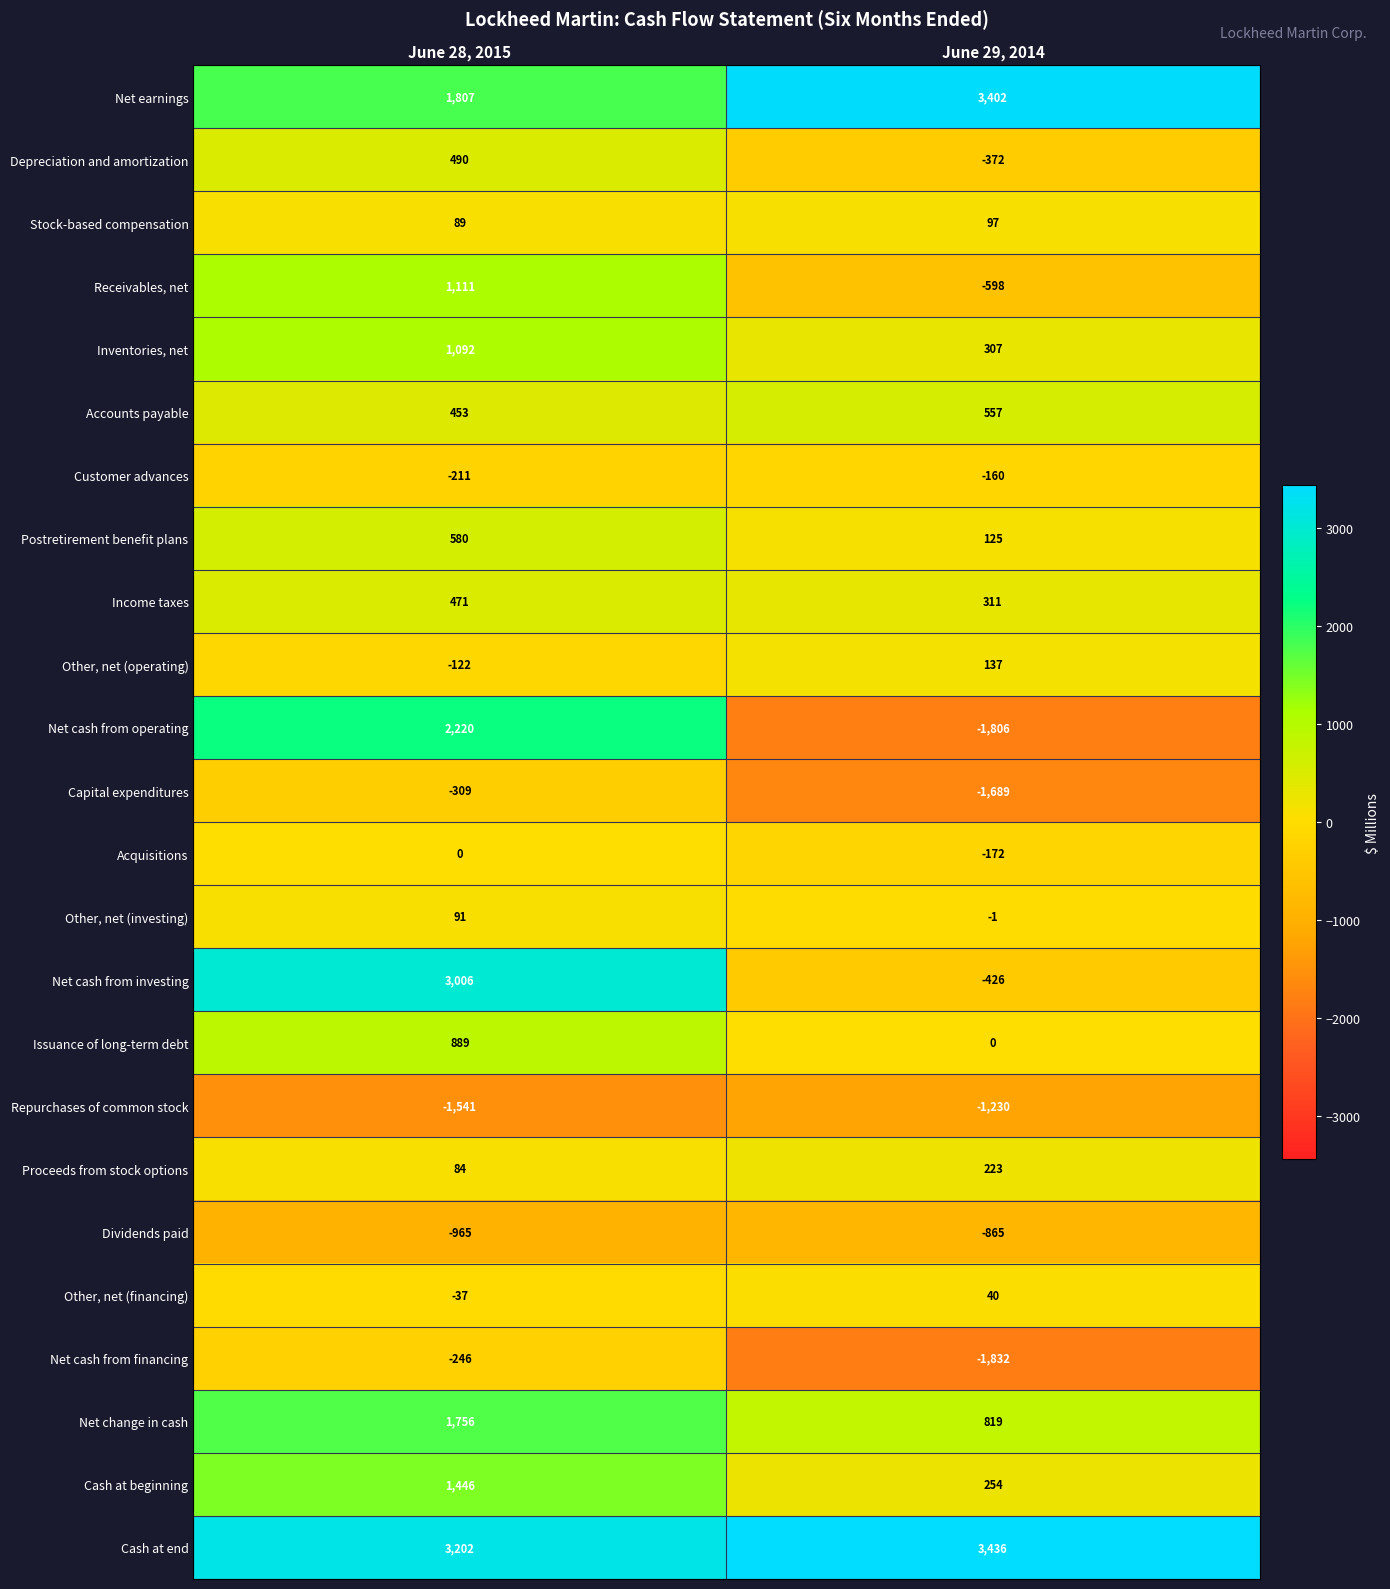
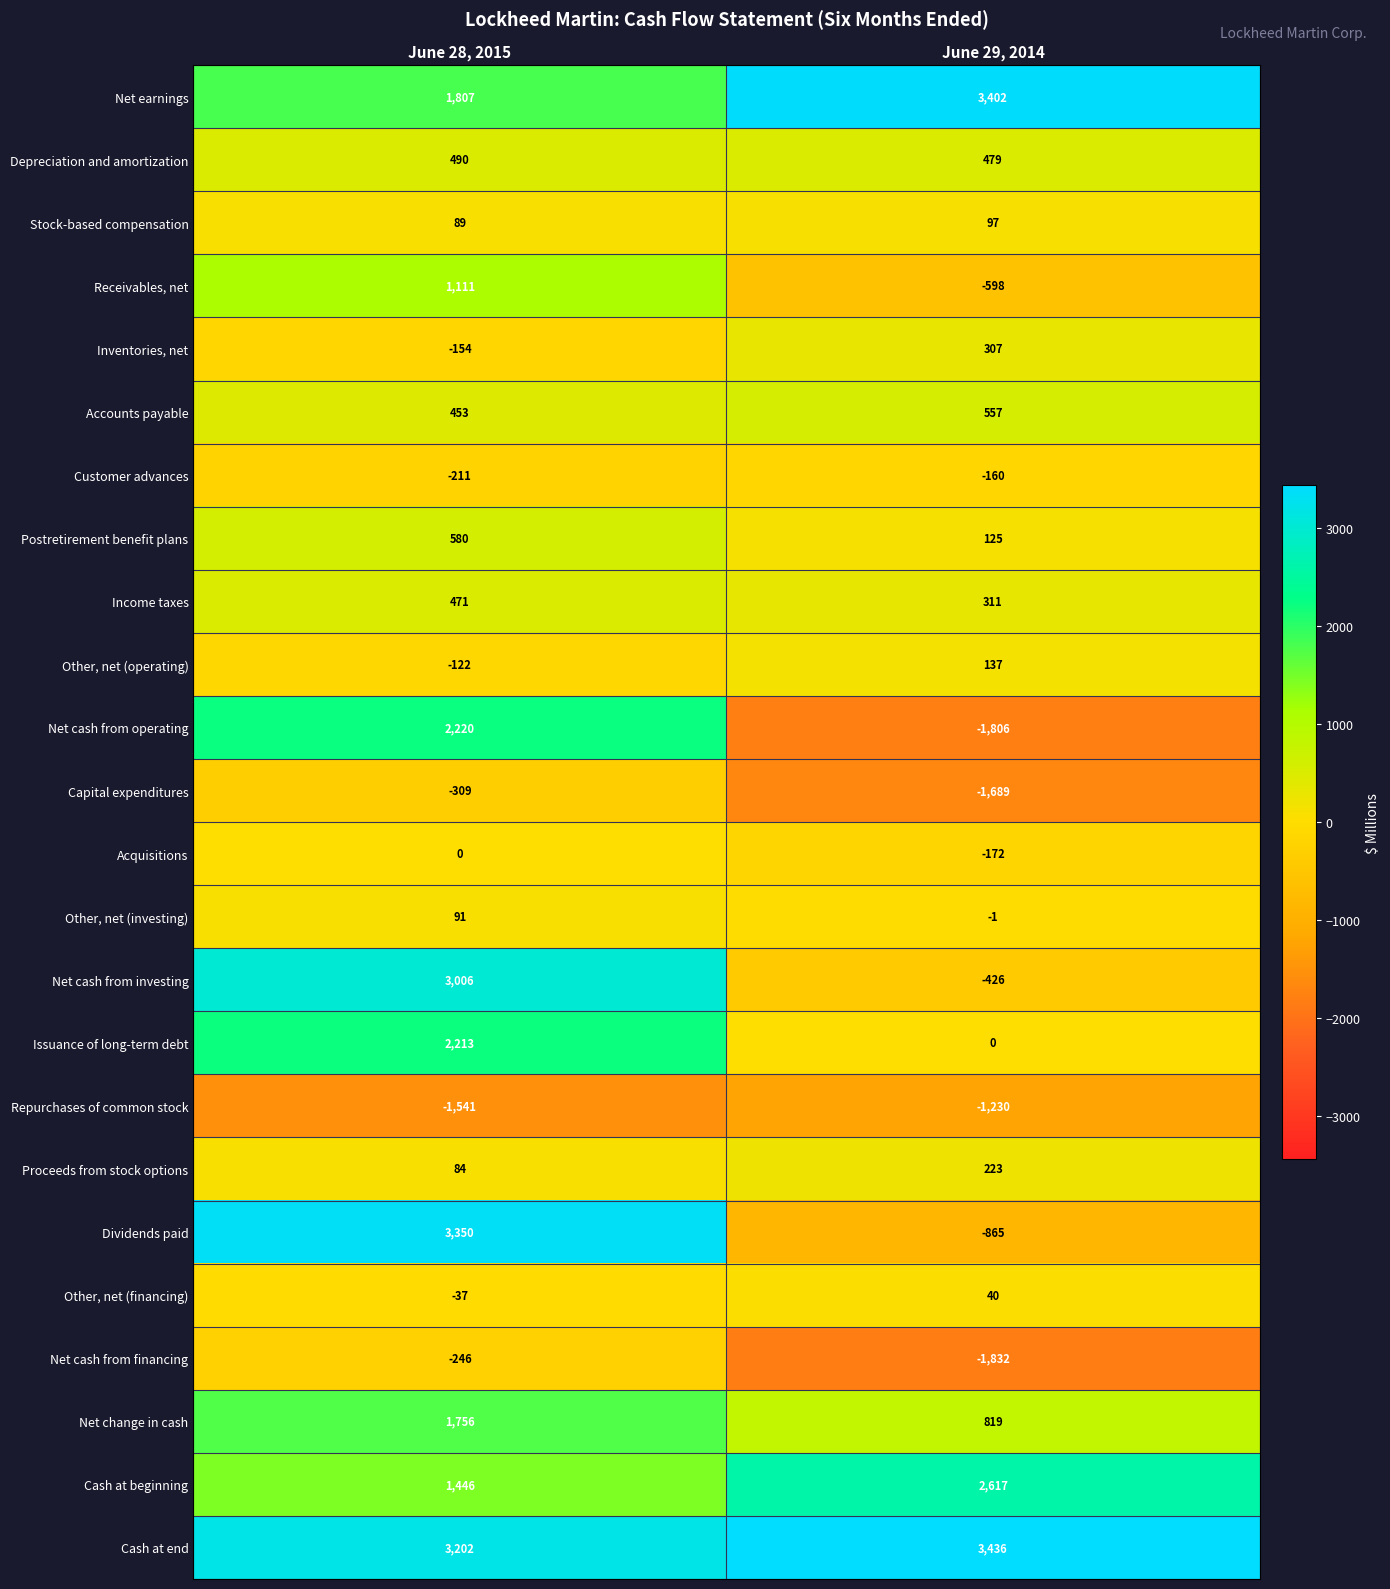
Depreciation and amortization, June 29, 2014: -372 -> 479
Inventories, net, June 28, 2015: 1,092 -> -154
Issuance of long-term debt, June 28, 2015: 889 -> 2,213
Dividends paid, June 28, 2015: -965 -> 3,350
Cash at beginning, June 29, 2014: 254 -> 2,617
